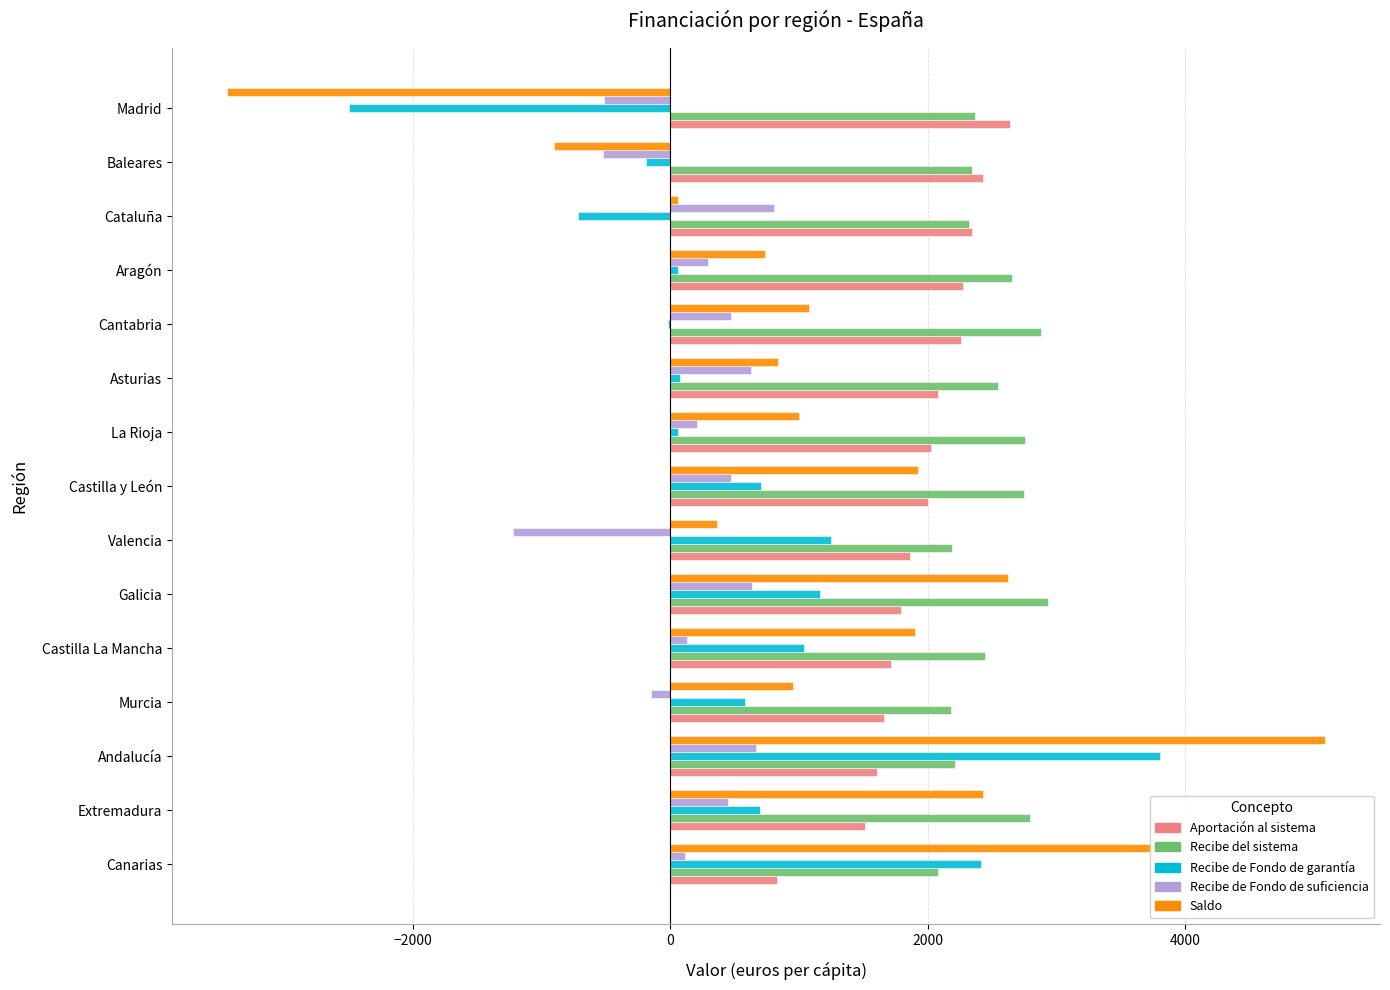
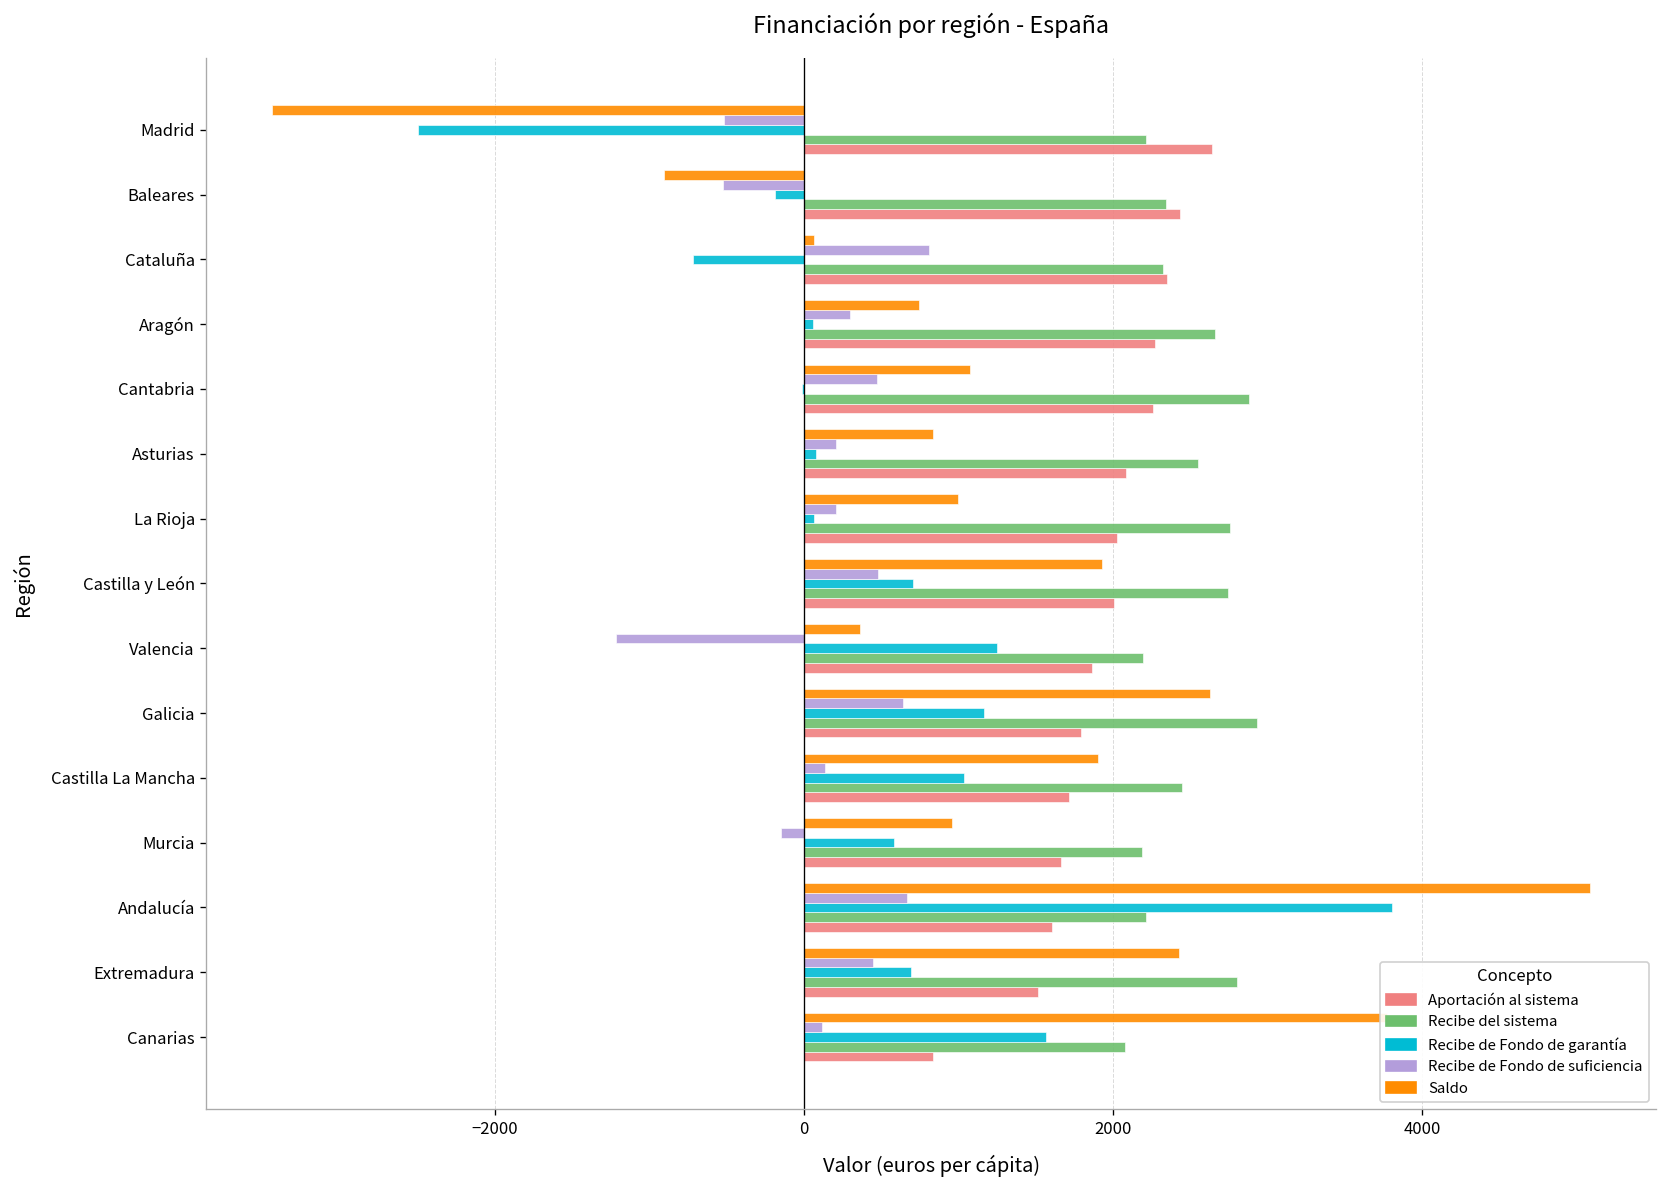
Recibe del sistema, Madrid: 2370 -> 2210
Recibe de Fondo de suficiencia, Asturias: 630 -> 210
Recibe de Fondo de garantía, Canarias: 2420 -> 1560
